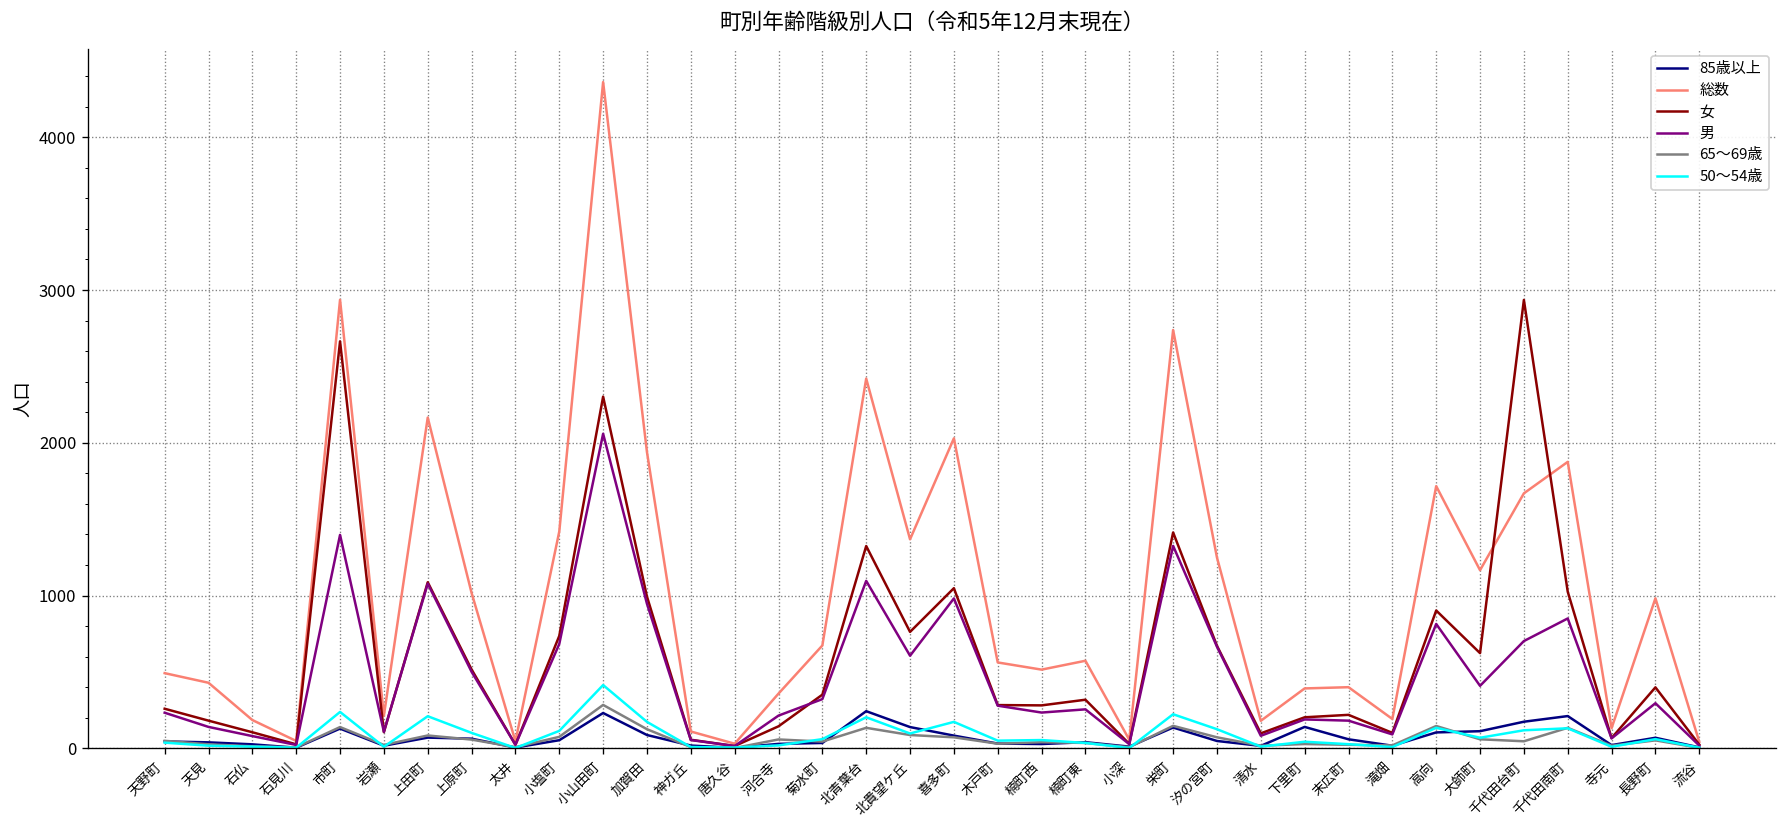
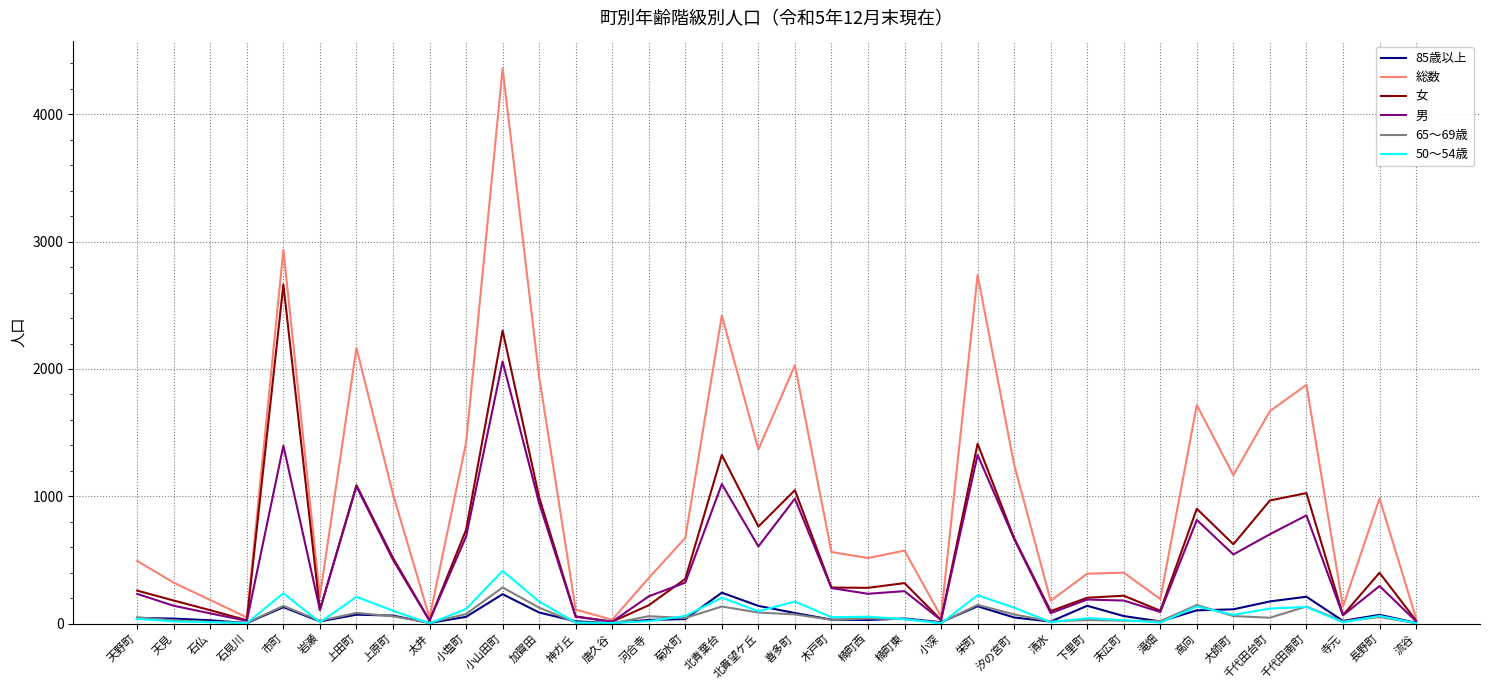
総数, 天見: 430 -> 320
男, 大師町: 410 -> 540
女, 千代田台町: 2940 -> 970
